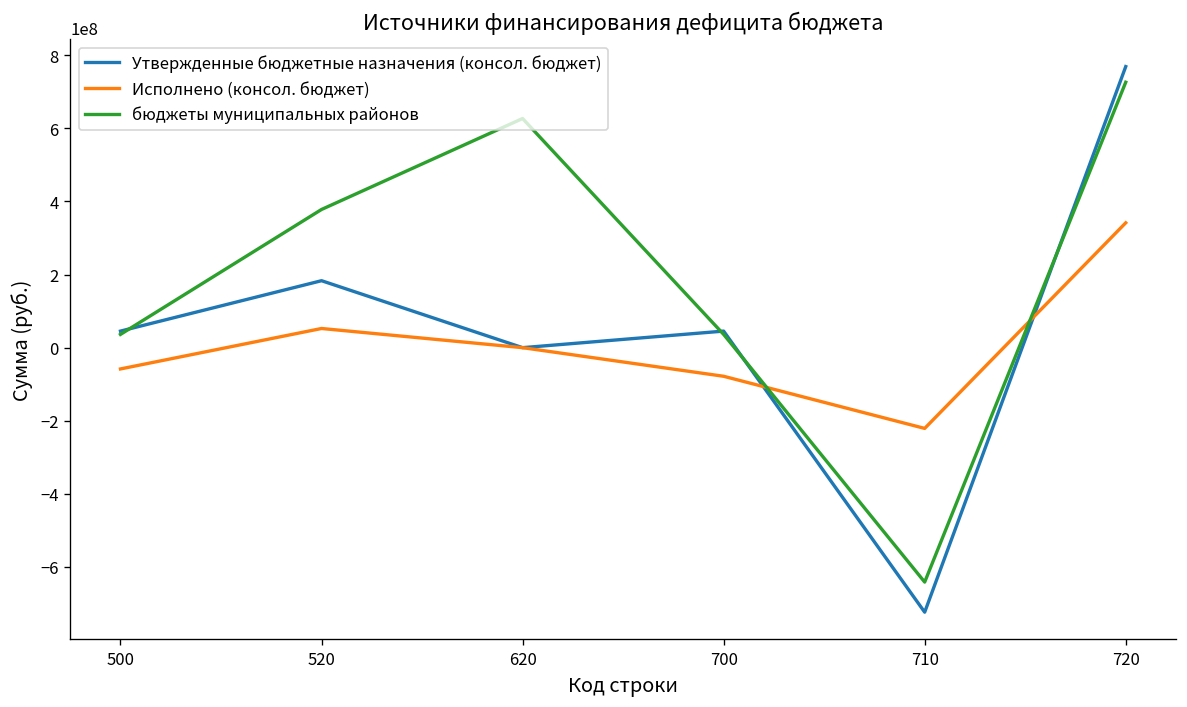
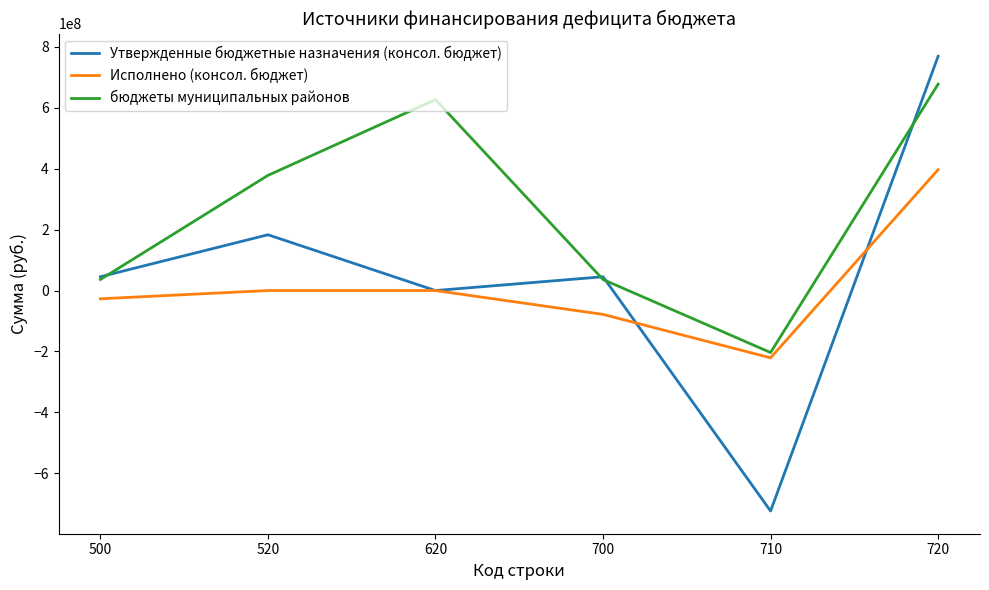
Исполнено (консол. бюджет), 500: -60000000 -> -30000000
Исполнено (консол. бюджет), 520: 50000000 -> 0
бюджеты муниципальных районов, 710: -640000000 -> -200000000
Исполнено (консол. бюджет), 720: 340000000 -> 400000000
бюджеты муниципальных районов, 720: 730000000 -> 680000000
